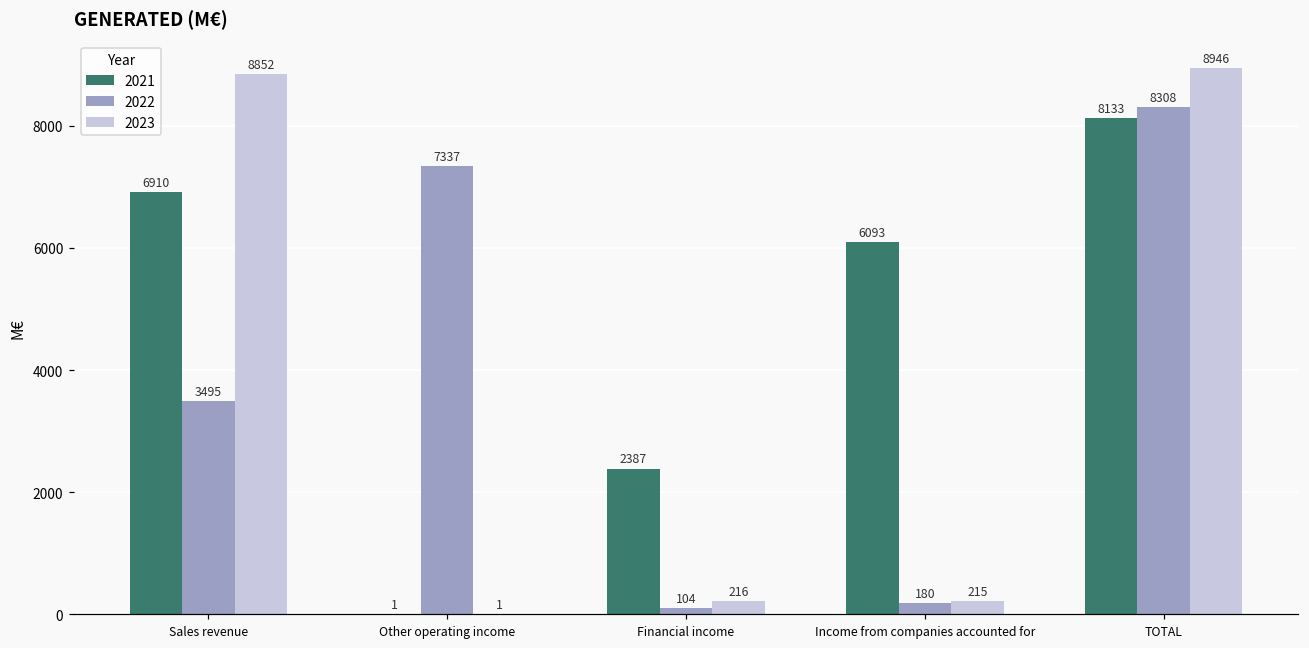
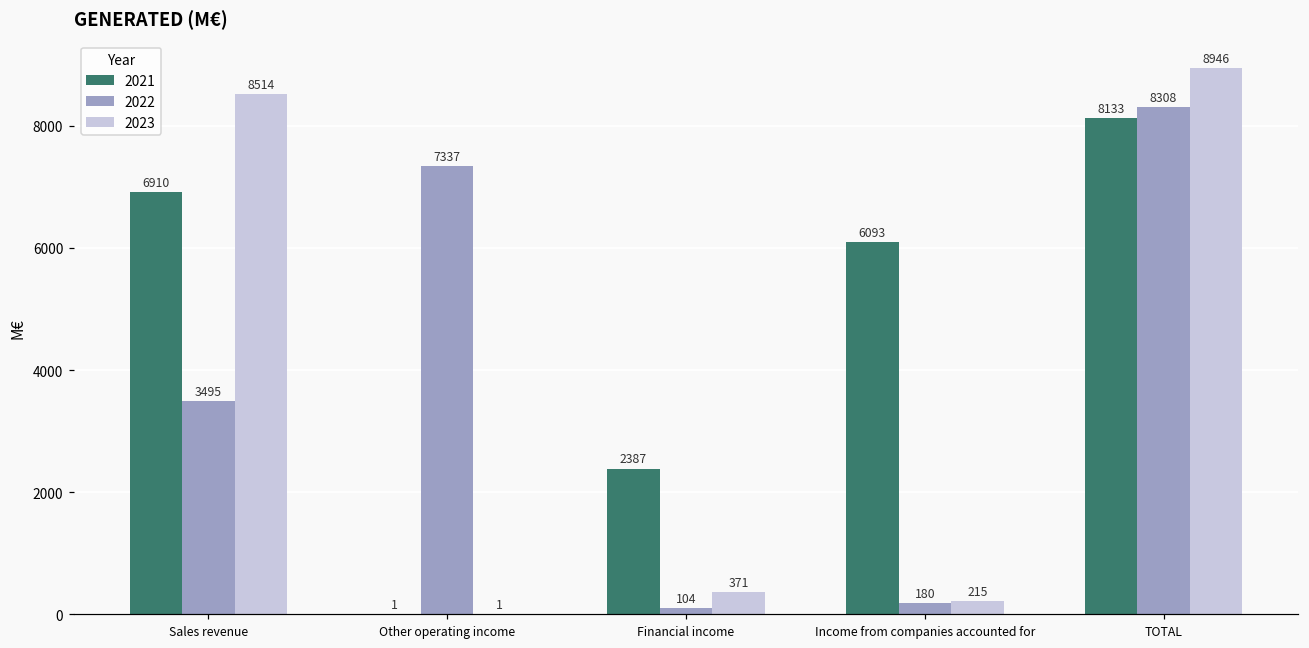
2023, Sales revenue: 8852 -> 8514
2023, Financial income: 216 -> 371
